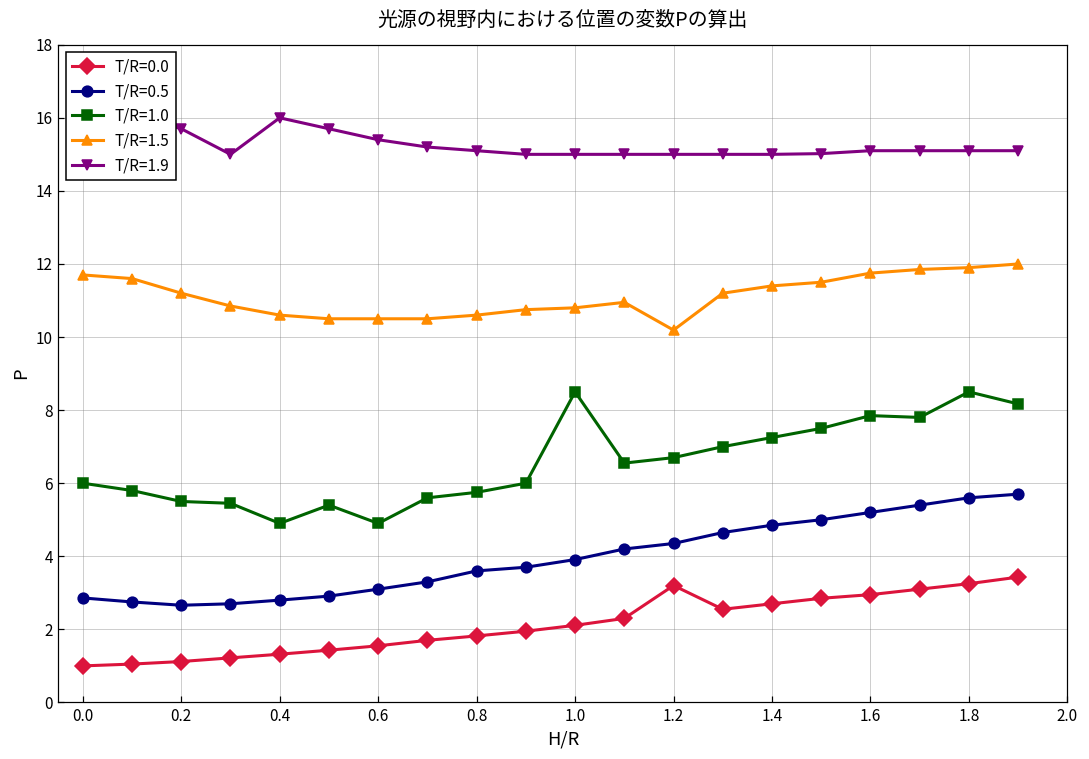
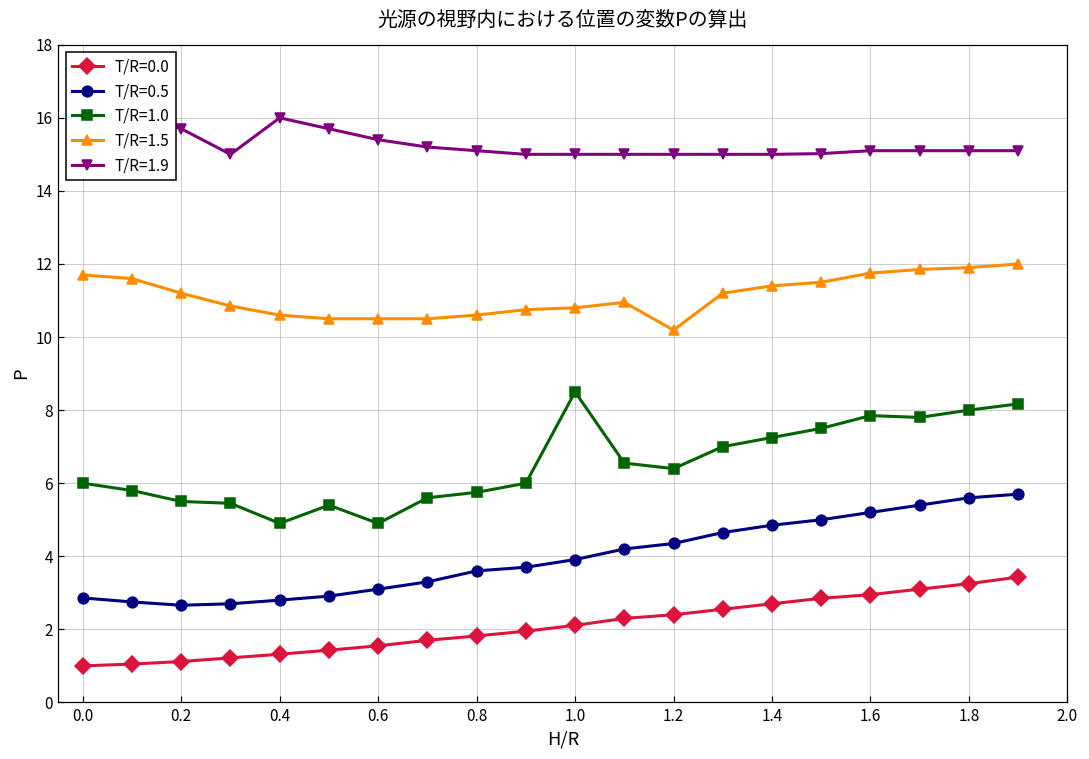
T/R=0.0, 1.2: 3.2 -> 2.4
T/R=1.0, 1.2: 6.7 -> 6.4
T/R=1.0, 1.8: 8.5 -> 8.0
